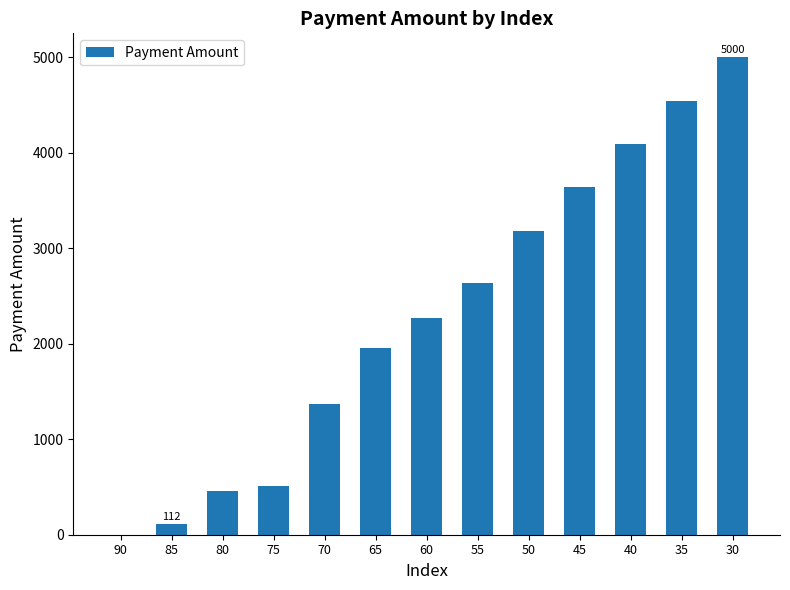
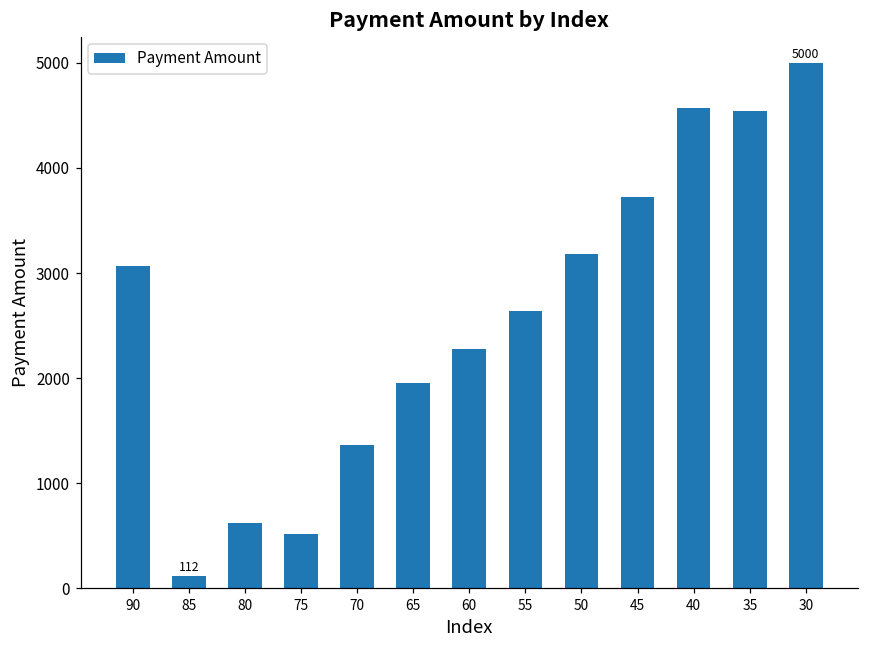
90: 0 -> 3100
80: 500 -> 600
45: 3600 -> 3700
40: 4100 -> 4600
